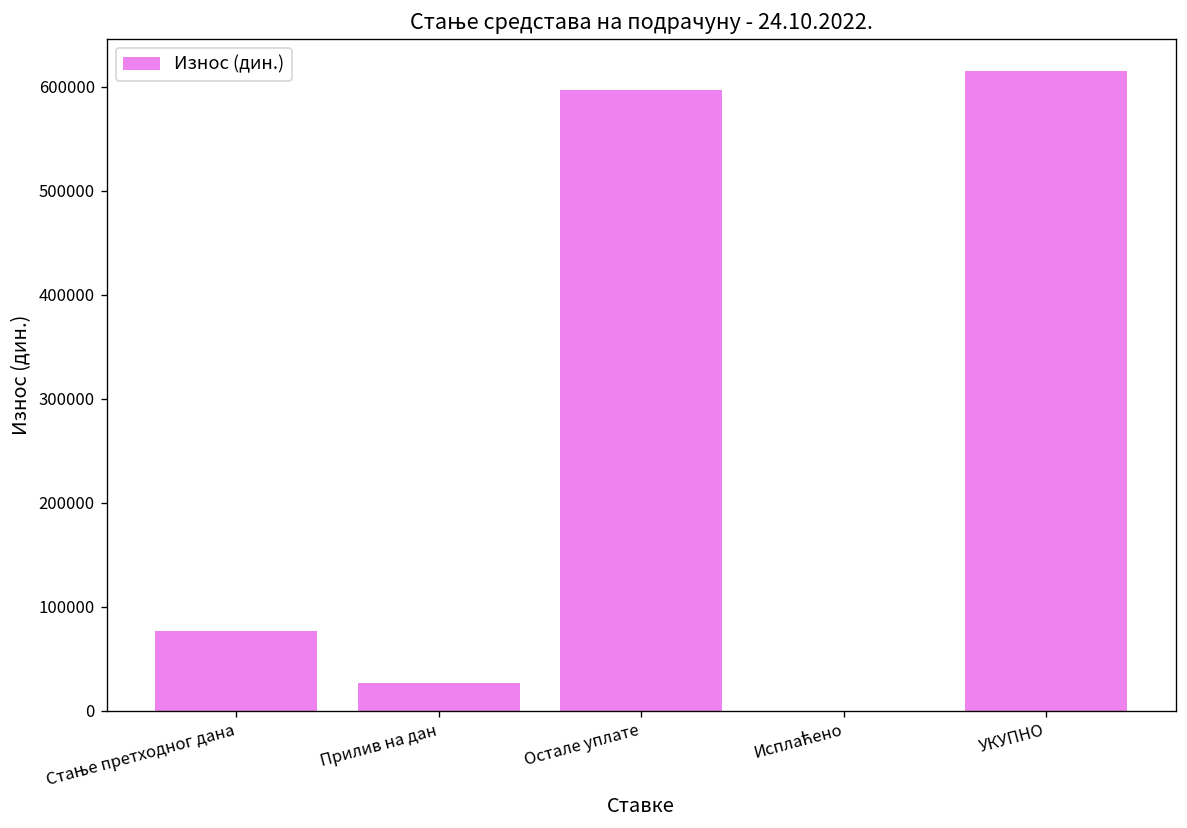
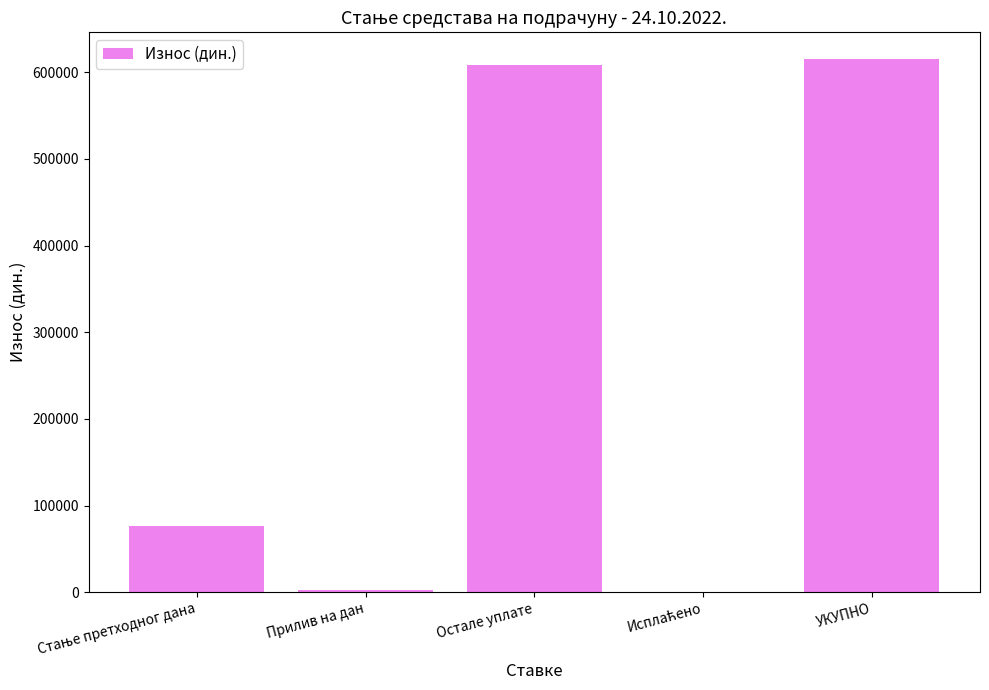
Прилив на дан: 30000 -> 0
Остале уплате: 600000 -> 610000
